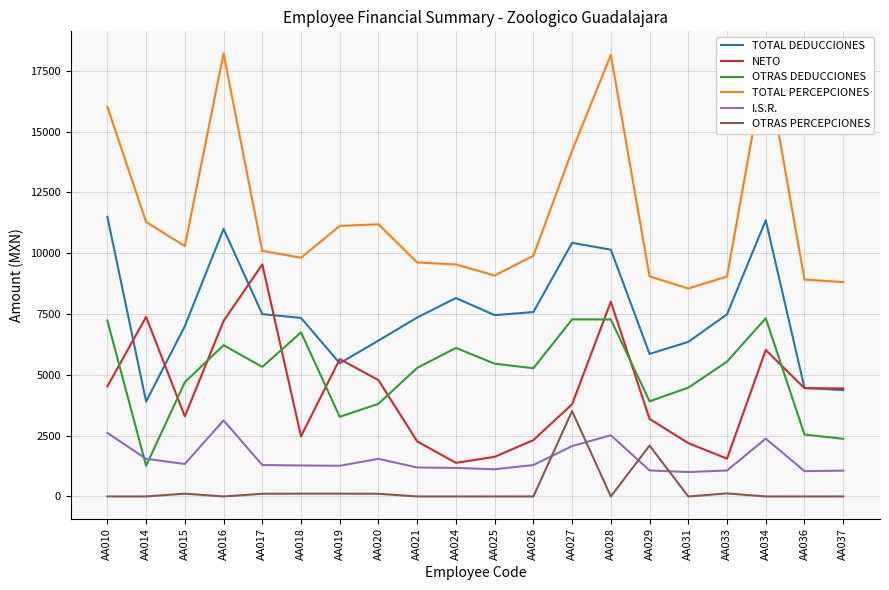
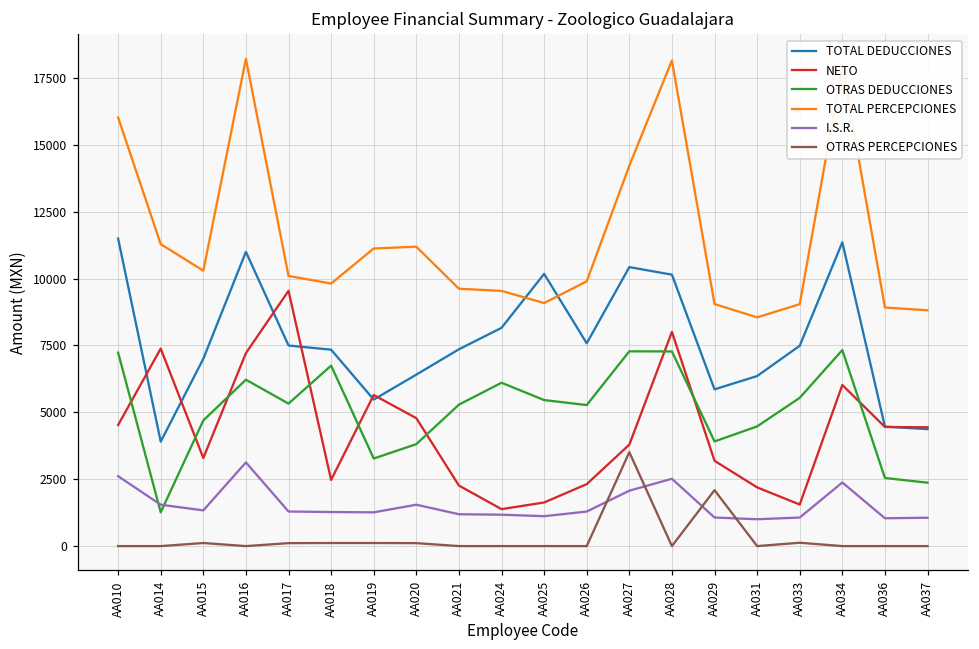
TOTAL DEDUCCIONES, AA025: 7500 -> 10200
